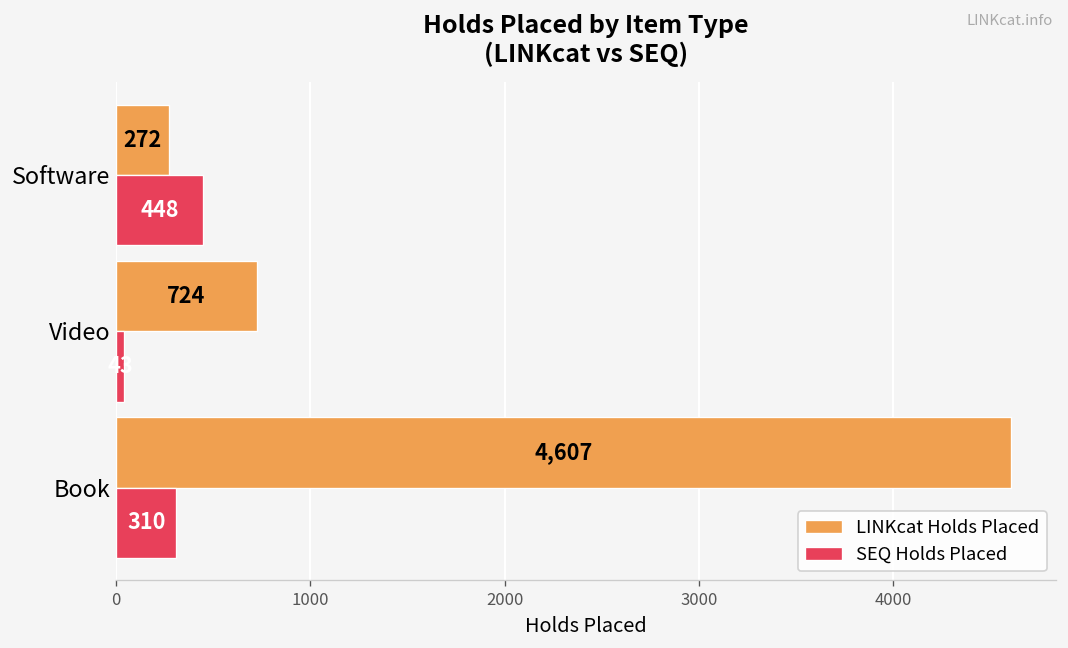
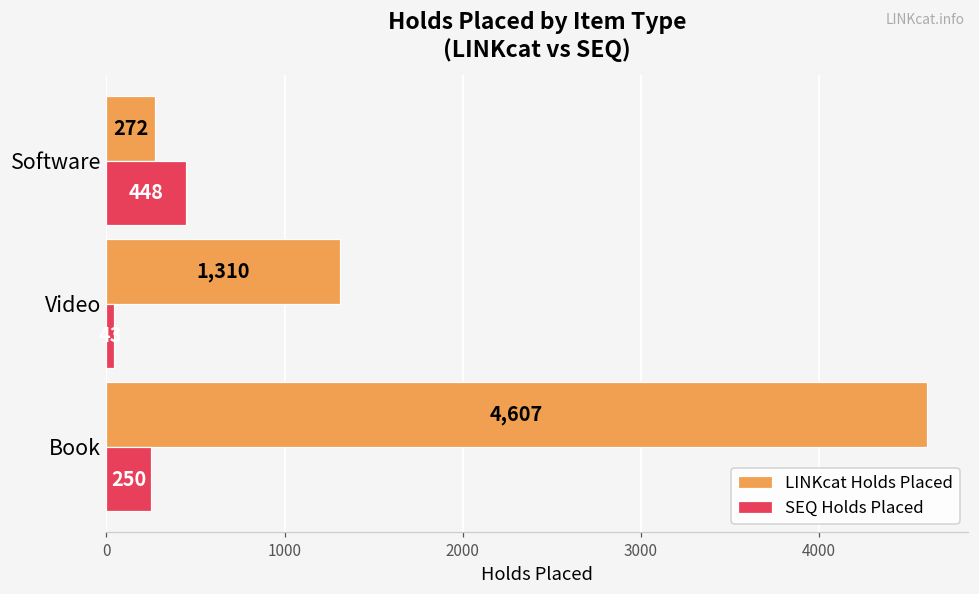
LINKcat Holds Placed, Video: 724 -> 1,310
SEQ Holds Placed, Book: 310 -> 250
